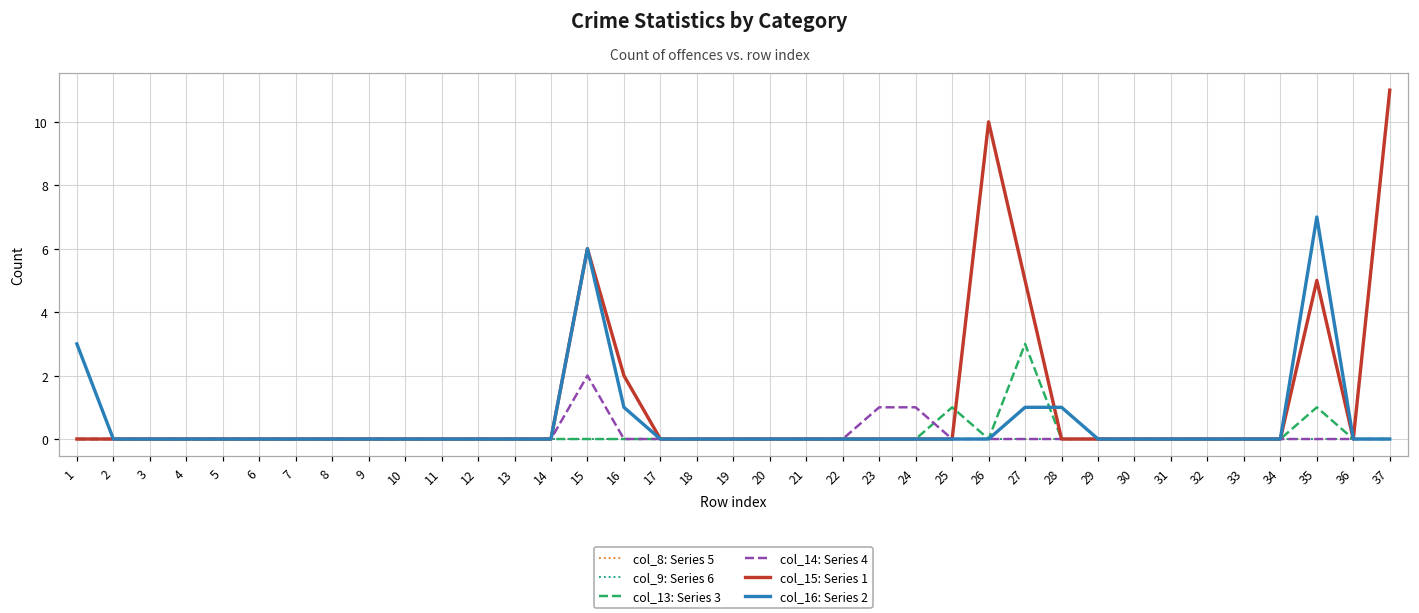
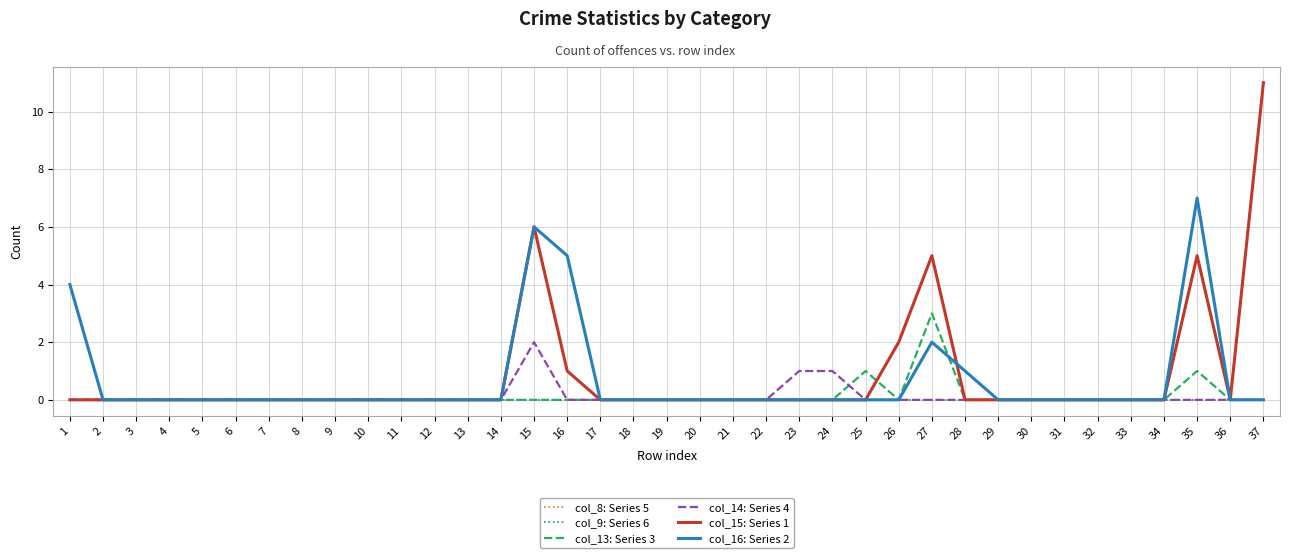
col_16: Series 2, 1: 3 -> 4
col_15: Series 1, 16: 2 -> 1
col_16: Series 2, 16: 1 -> 5
col_15: Series 1, 26: 10 -> 2
col_16: Series 2, 27: 1 -> 2
